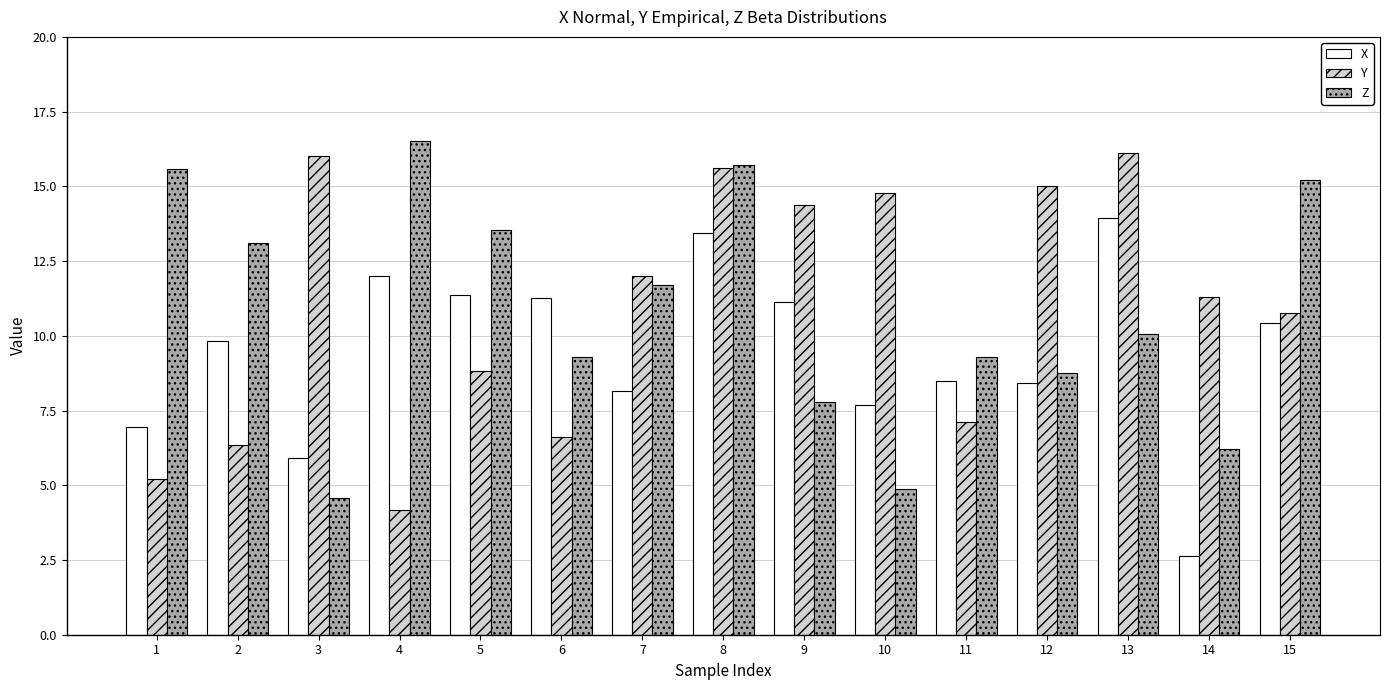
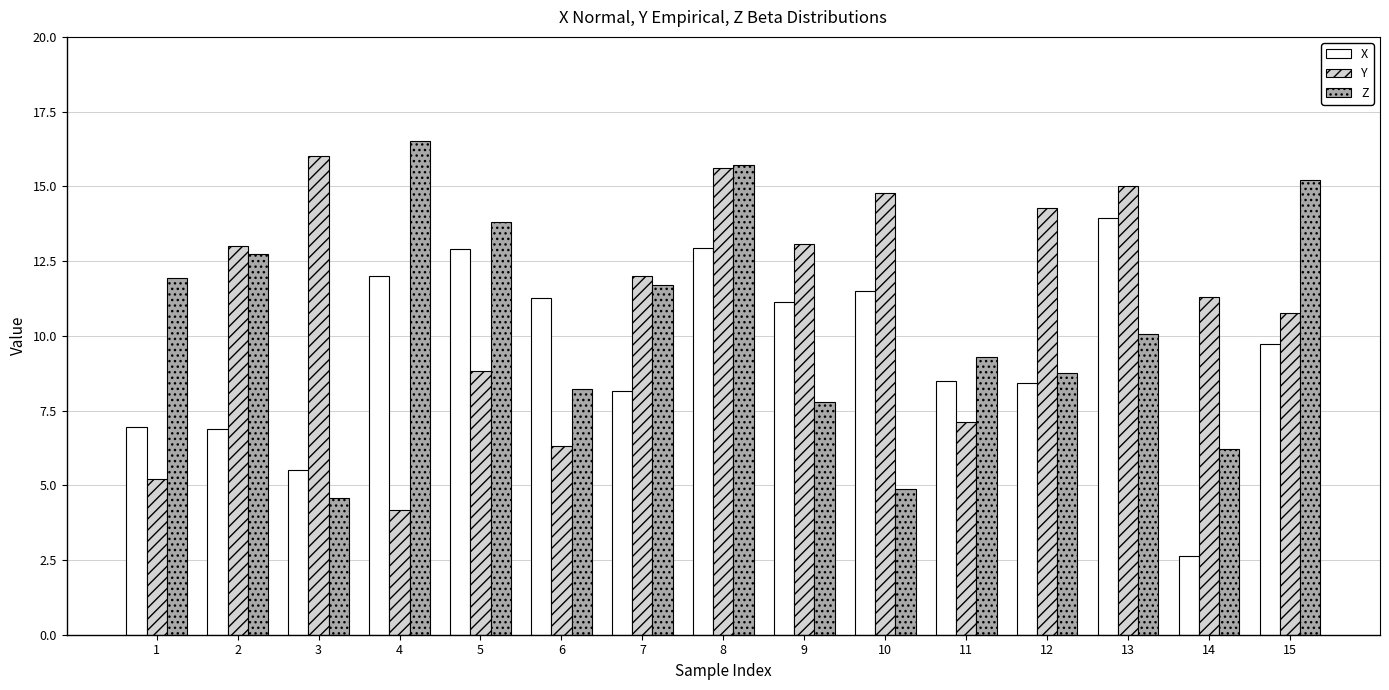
Z, 1: 15.6 -> 11.9
X, 2: 9.8 -> 6.9
Y, 2: 6.4 -> 13.0
Z, 2: 13.1 -> 12.7
X, 3: 5.9 -> 5.5
X, 5: 11.4 -> 12.9
Z, 5: 13.5 -> 13.8
Y, 6: 6.6 -> 6.3
Z, 6: 9.3 -> 8.2
X, 8: 13.4 -> 12.9
Y, 9: 14.4 -> 13.1
X, 10: 7.7 -> 11.5
Y, 12: 15.0 -> 14.3
Y, 13: 16.1 -> 15.0
X, 15: 10.4 -> 9.7
